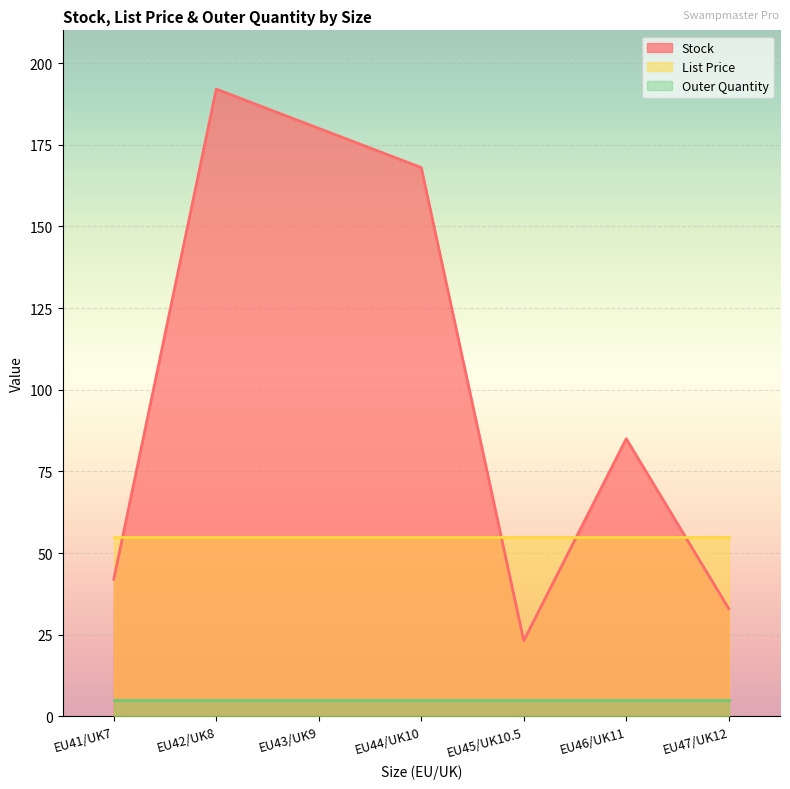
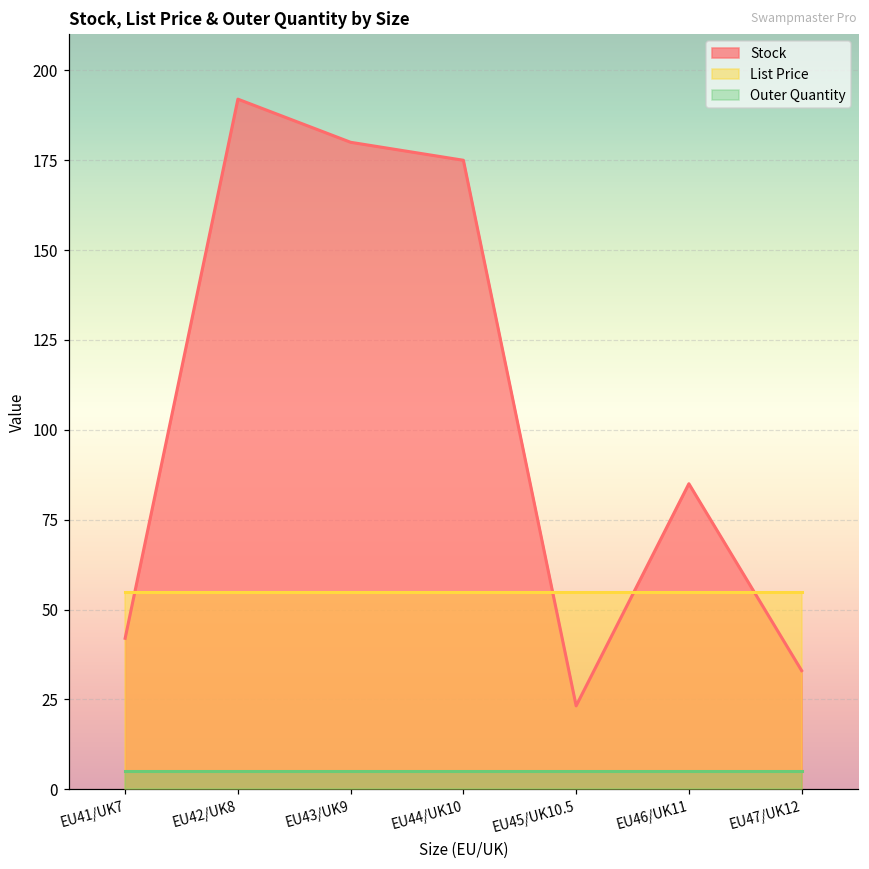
Stock, EU44/UK10: 168 -> 175
